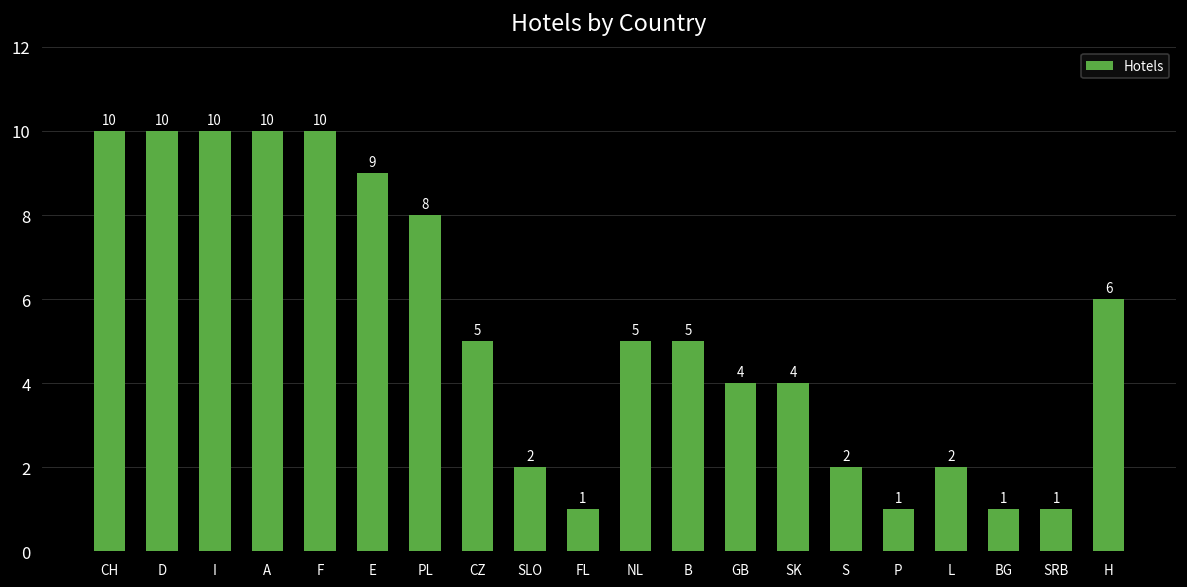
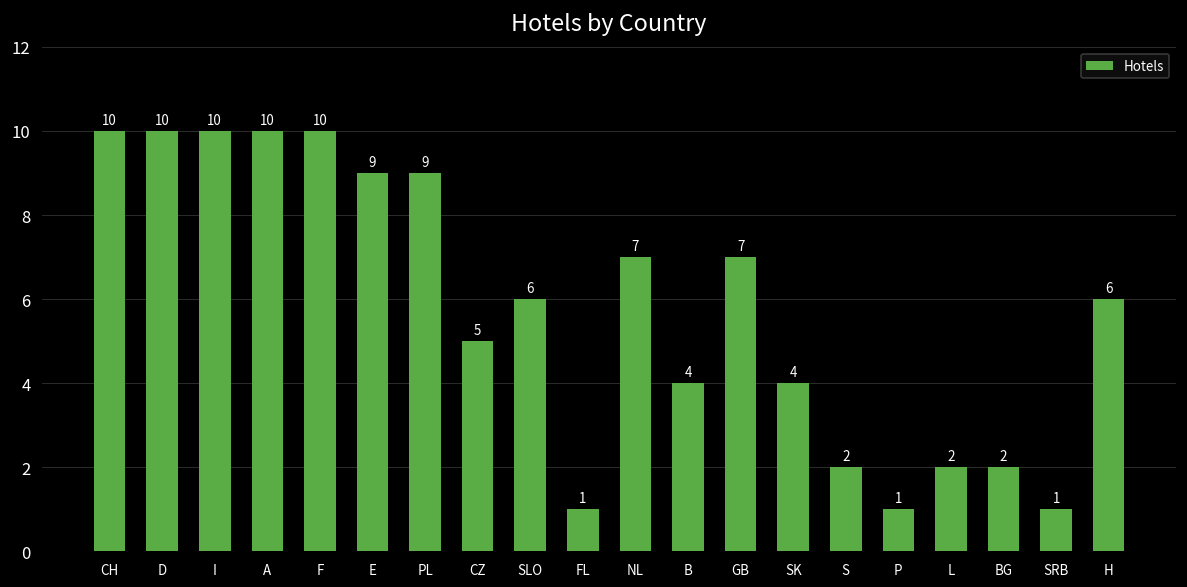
PL: 8 -> 9
SLO: 2 -> 6
NL: 5 -> 7
B: 5 -> 4
GB: 4 -> 7
BG: 1 -> 2
